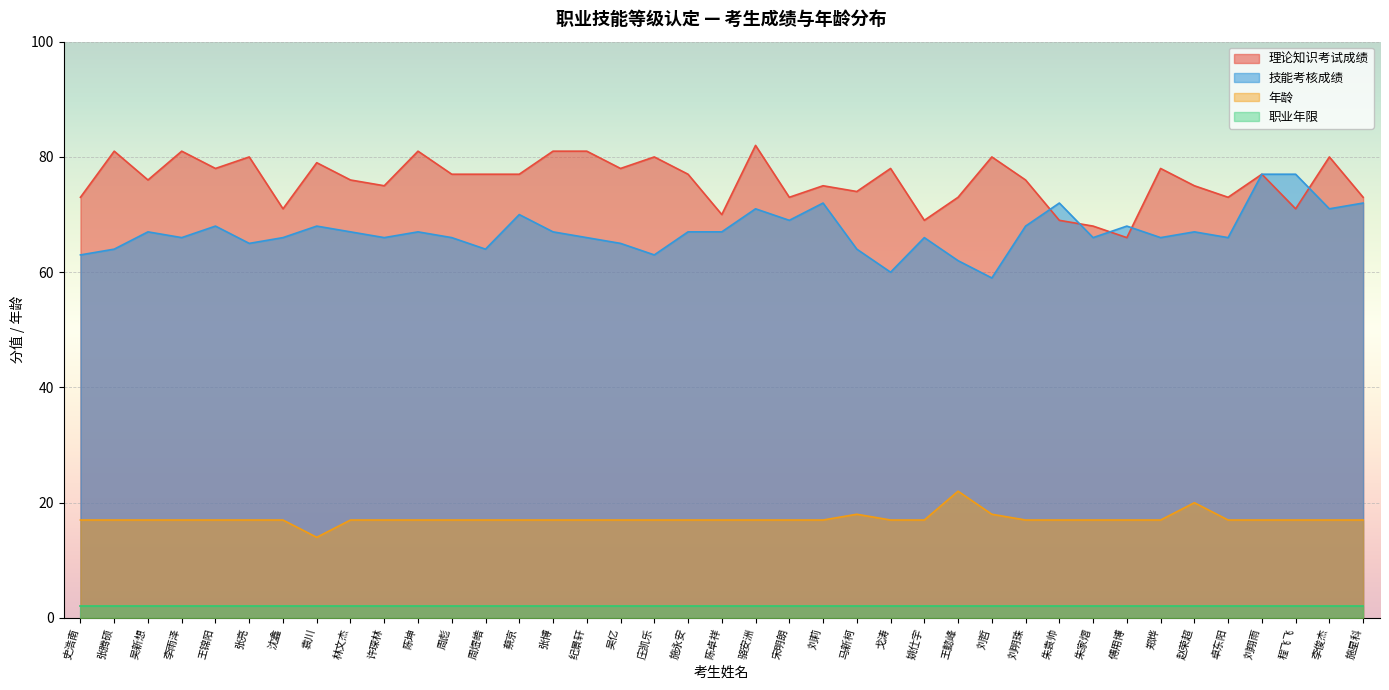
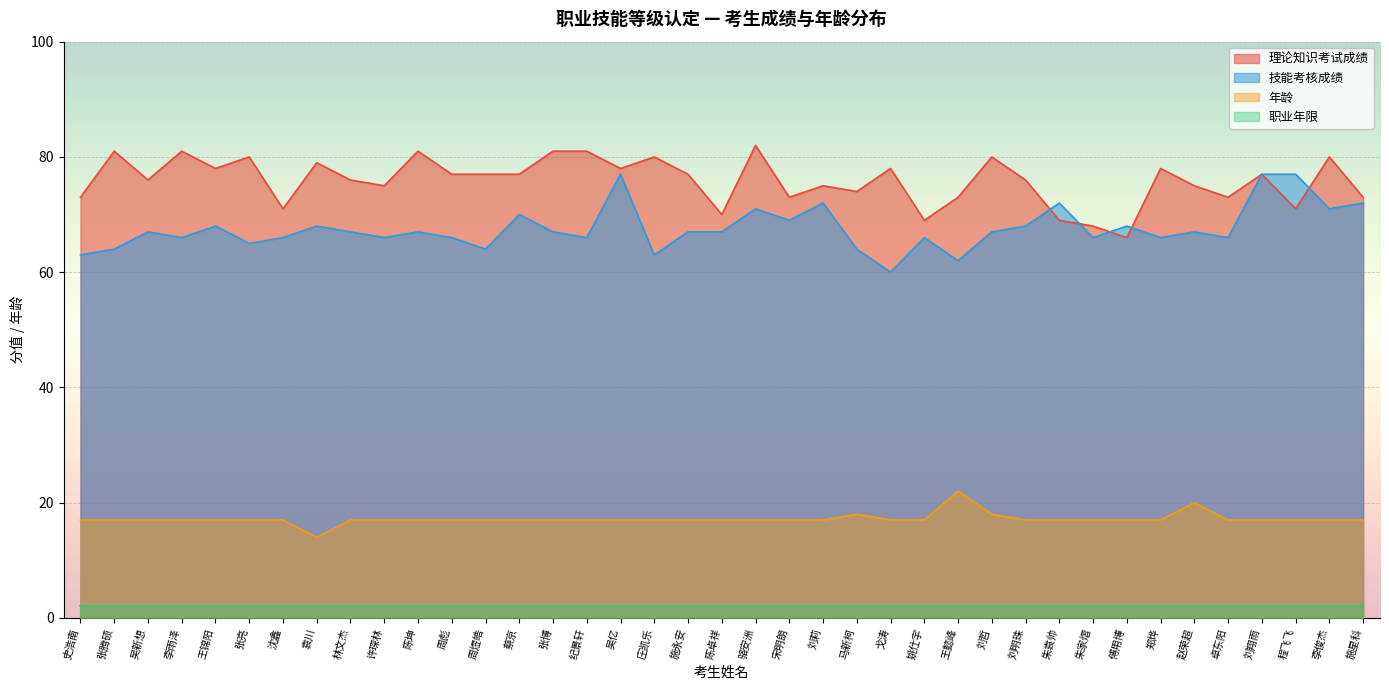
技能考核成绩, 吴亿: 65 -> 77
技能考核成绩, 刘哲: 59 -> 67
